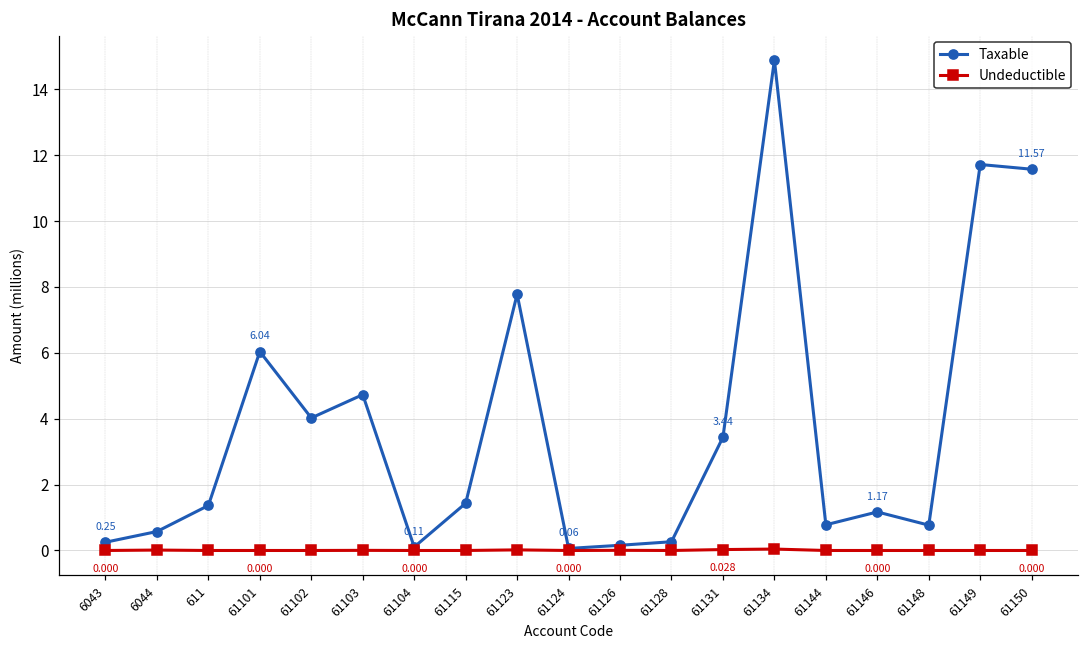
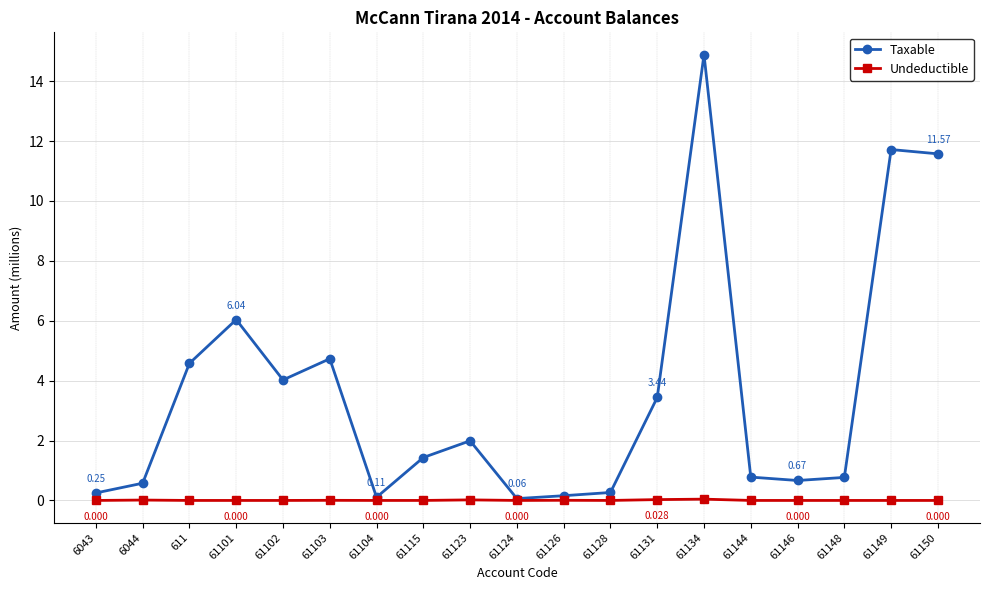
Taxable, 611: 1.4 -> 4.6
Taxable, 61123: 7.8 -> 2.0
Taxable, 61146: 1.17 -> 0.67
